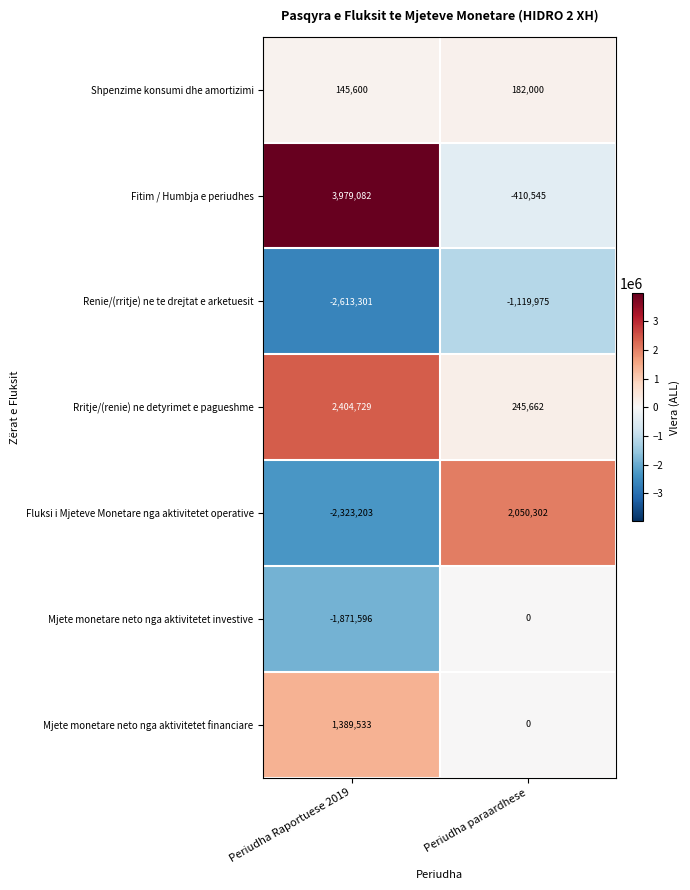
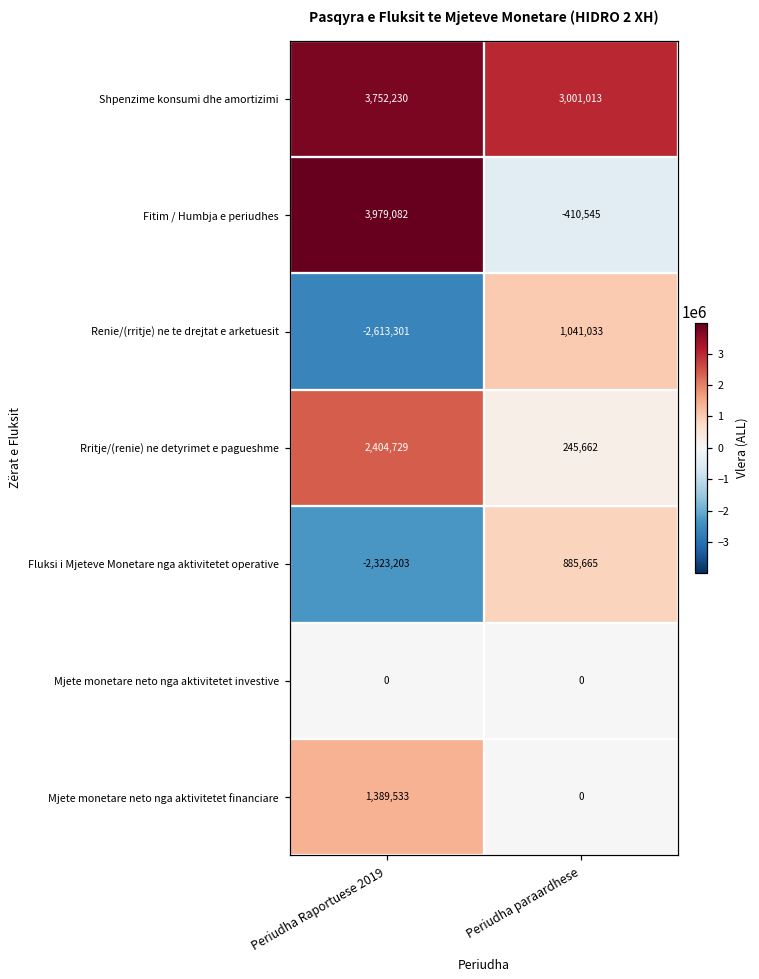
Shpenzime konsumi dhe amortizimi, Periudha Raportuese 2019: 145,600 -> 3,752,230
Shpenzime konsumi dhe amortizimi, Periudha paraardhese: 182,000 -> 3,001,013
Renie/(rritje) ne te drejtat e arketuesit, Periudha paraardhese: -1,119,975 -> 1,041,033
Fluksi i Mjeteve Monetare nga aktivitetet operative, Periudha paraardhese: 2,050,302 -> 885,665
Mjete monetare neto nga aktivitetet investive, Periudha Raportuese 2019: -1,871,596 -> 0
